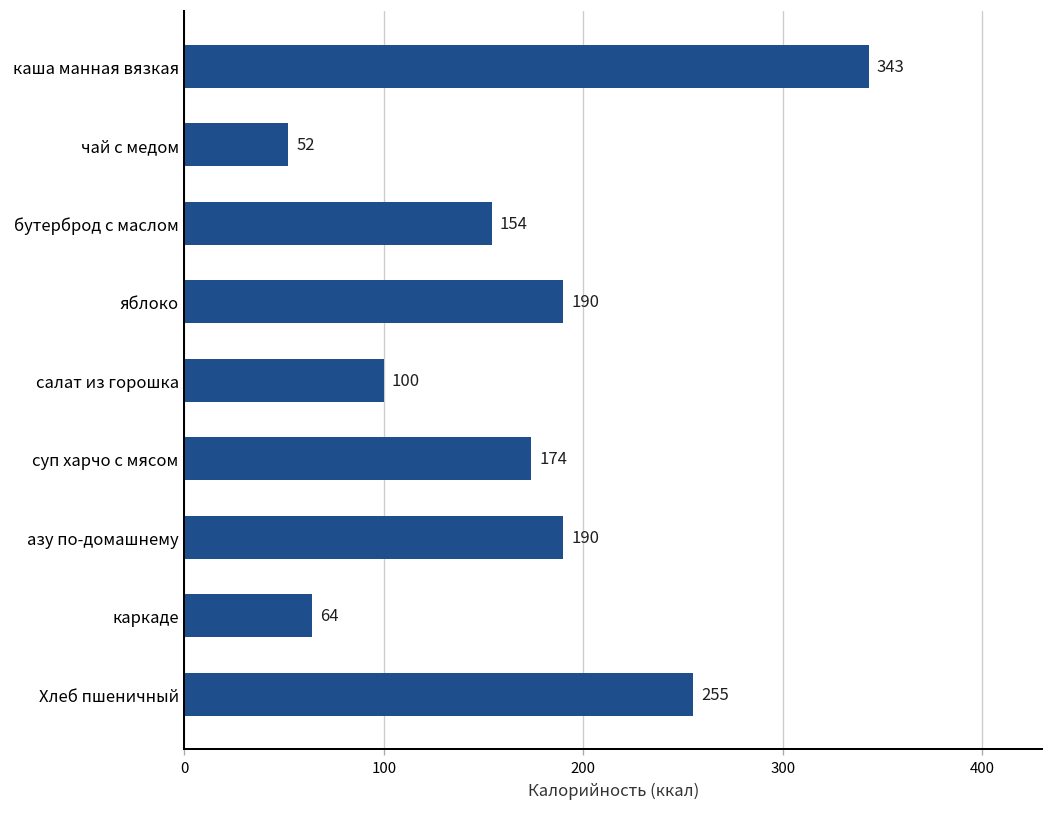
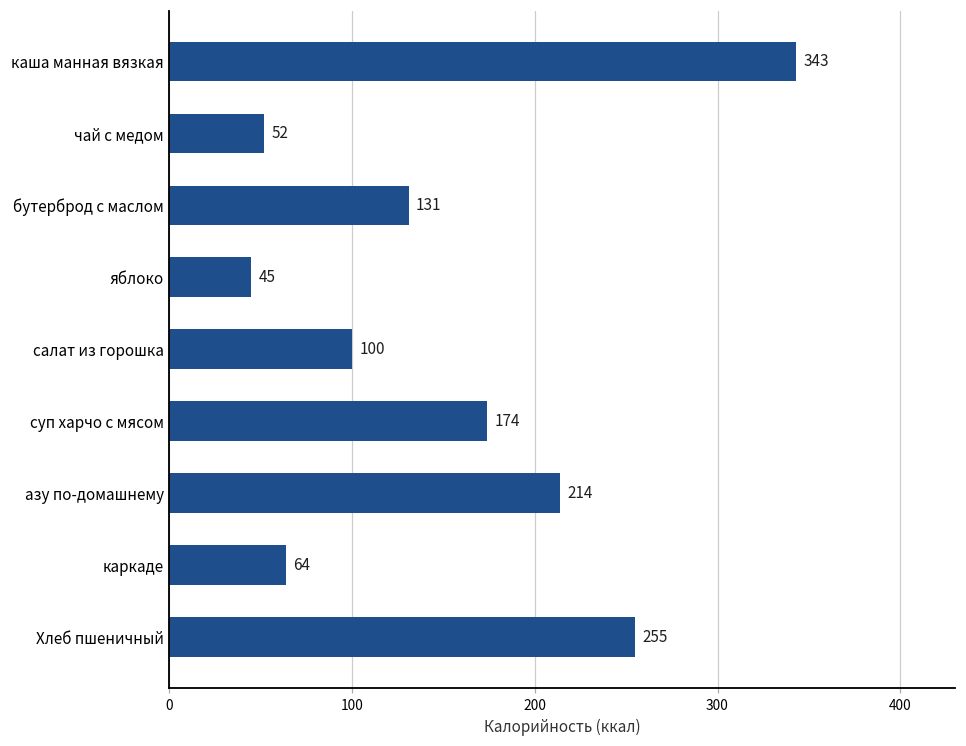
бутерброд с маслом: 154 -> 131
яблоко: 190 -> 45
азу по-домашнему: 190 -> 214
